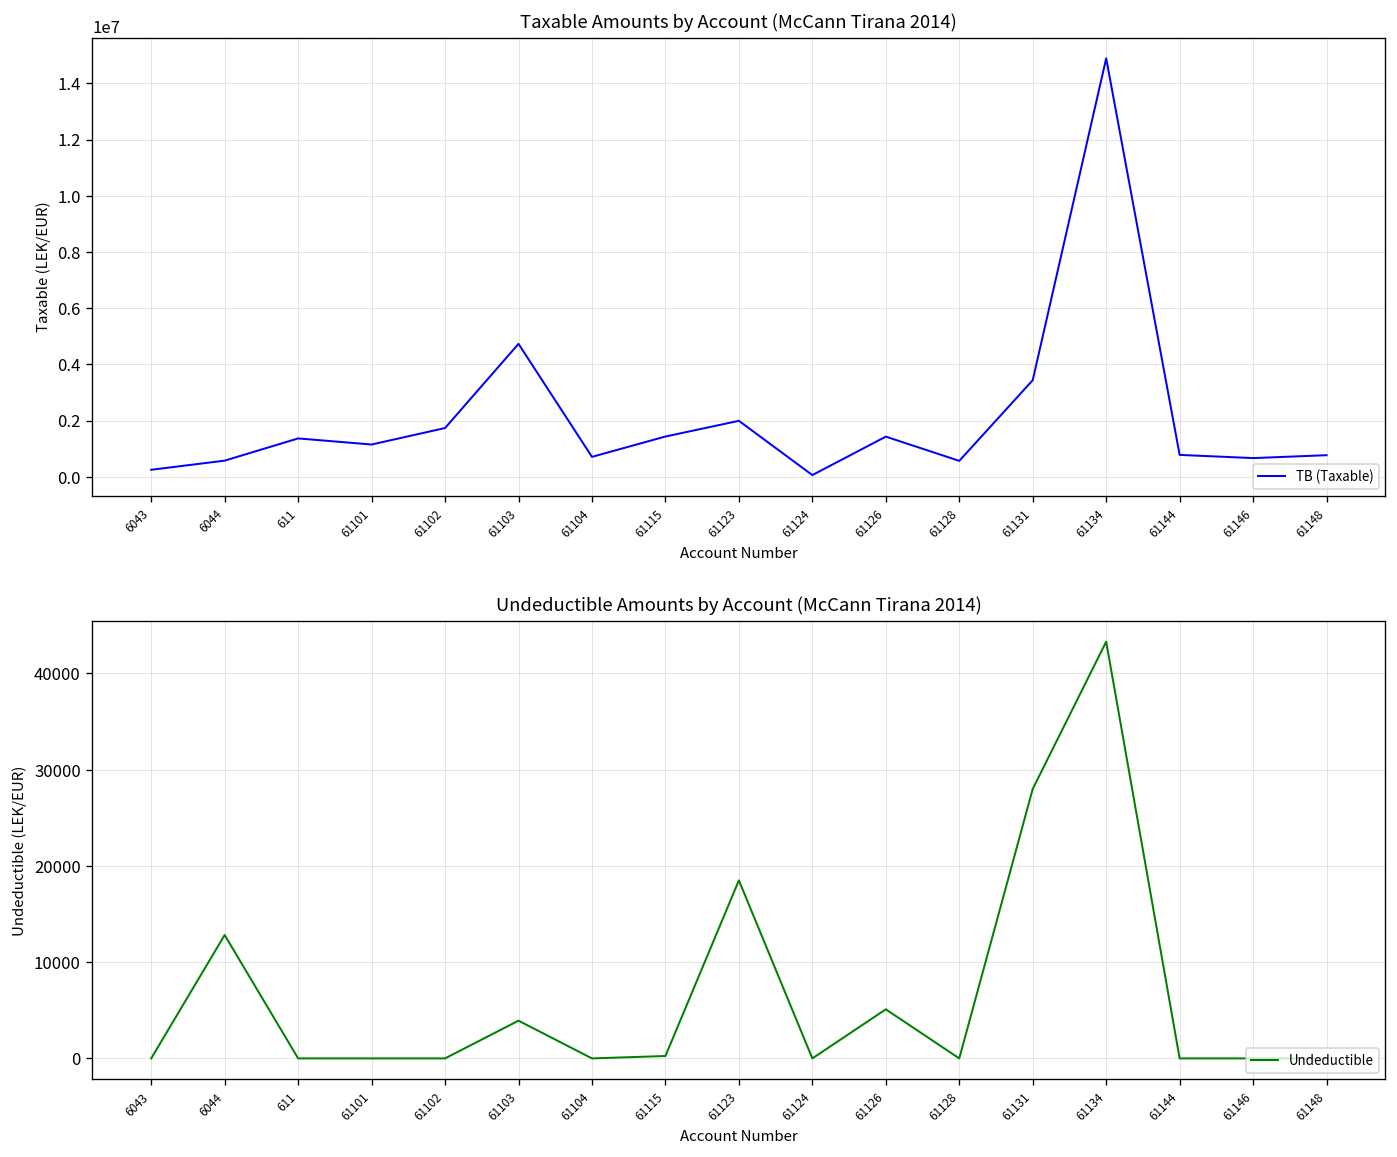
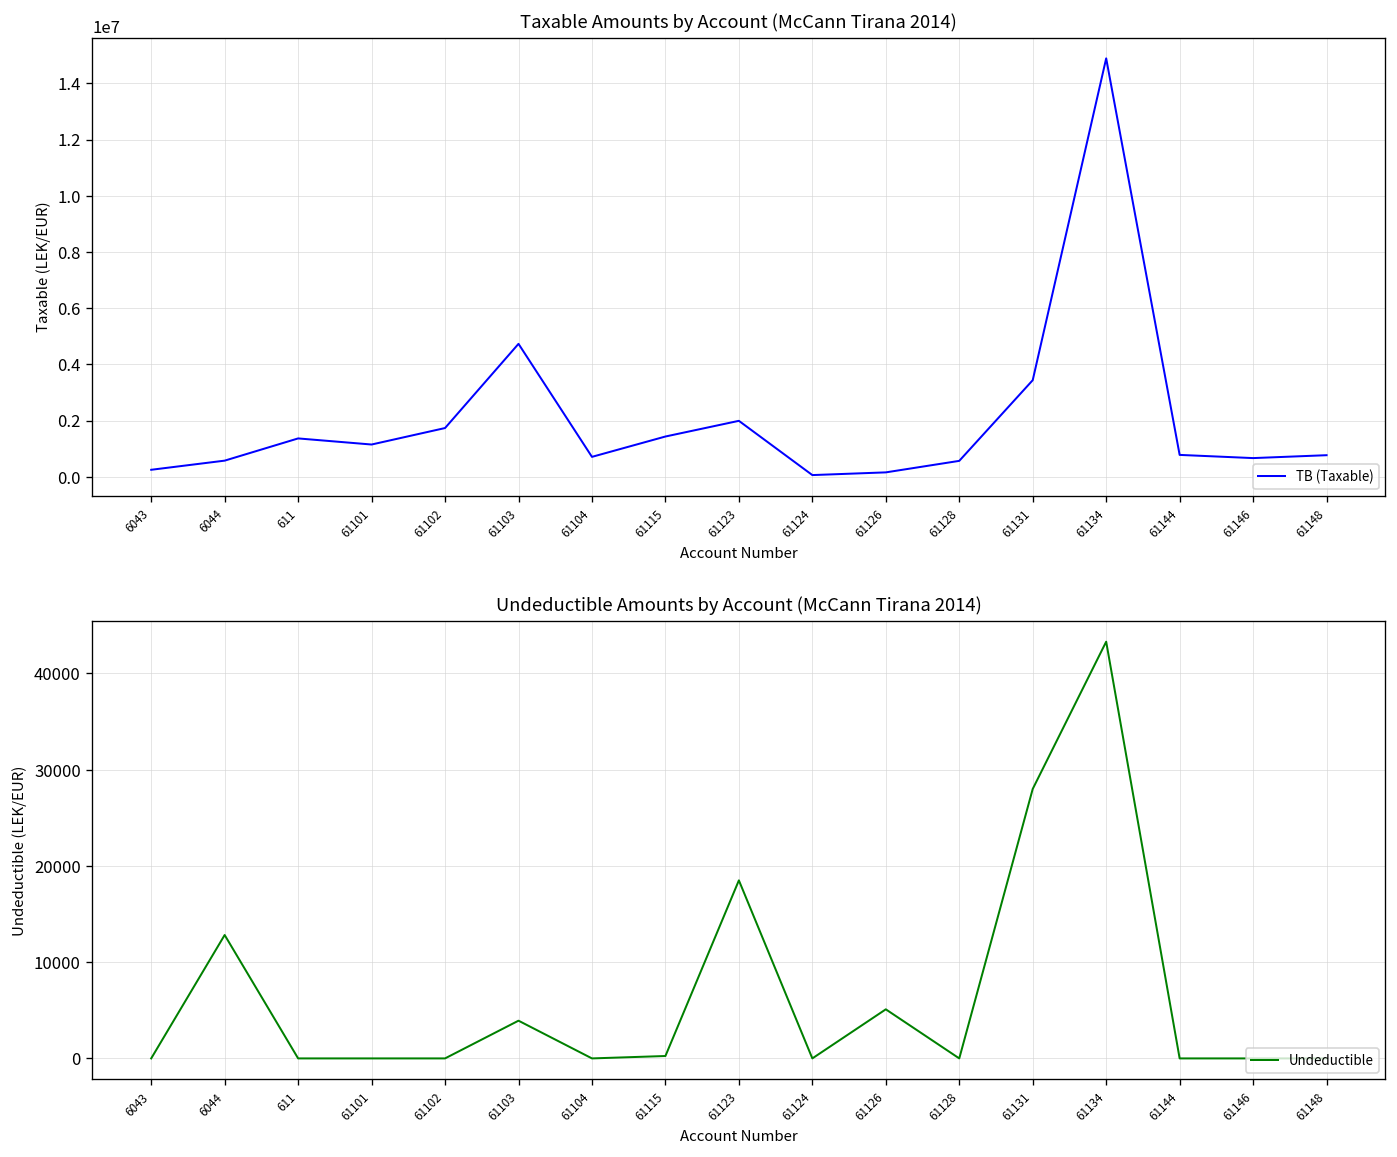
Taxable Amounts by Account (McCann Tirana 2014), 61126: 1400000 -> 200000
